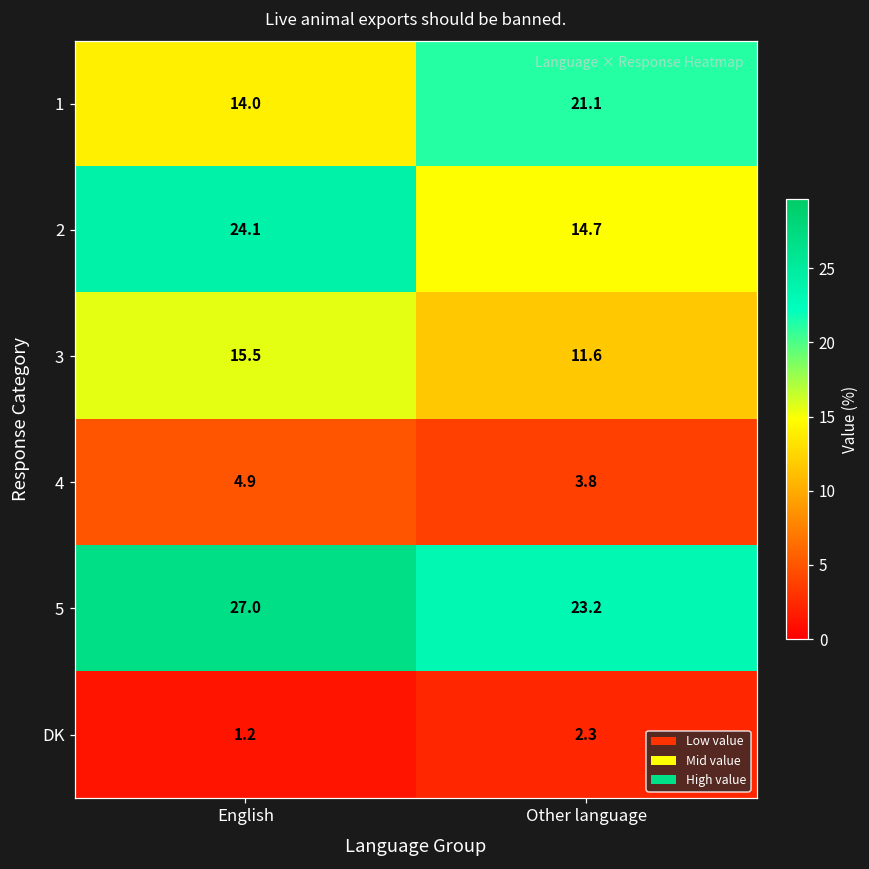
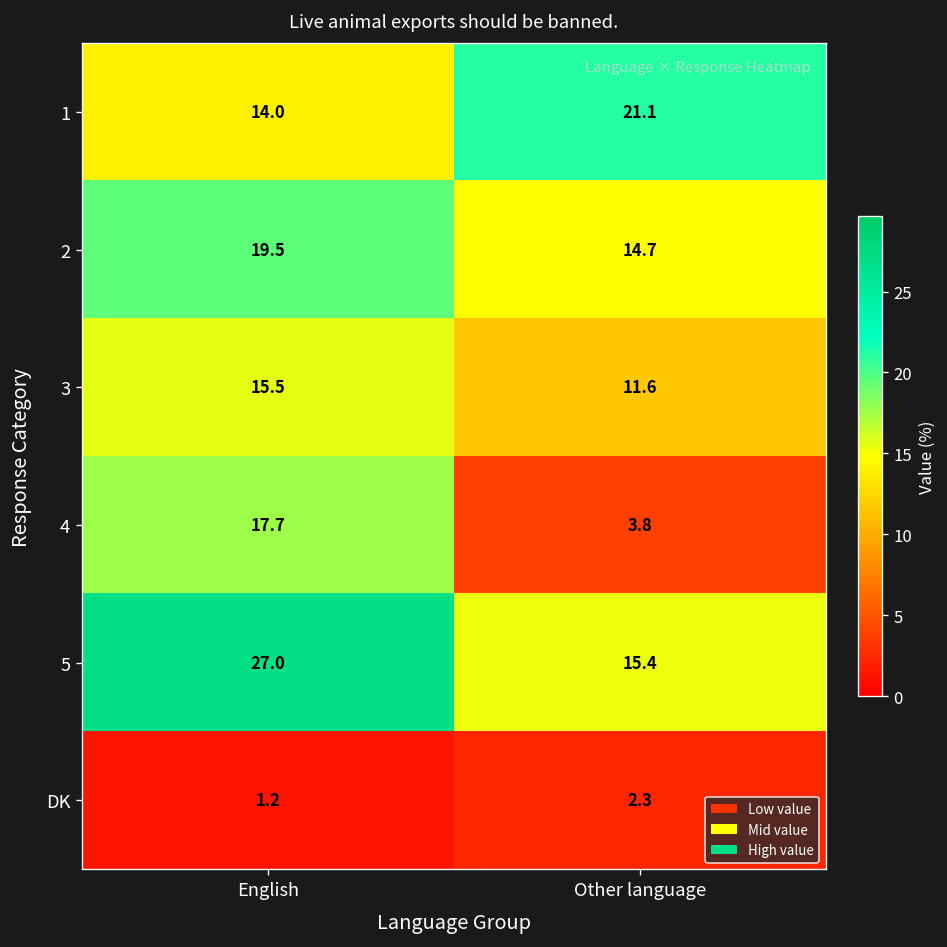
2, English: 24.1 -> 19.5
4, English: 4.9 -> 17.7
5, Other language: 23.2 -> 15.4
